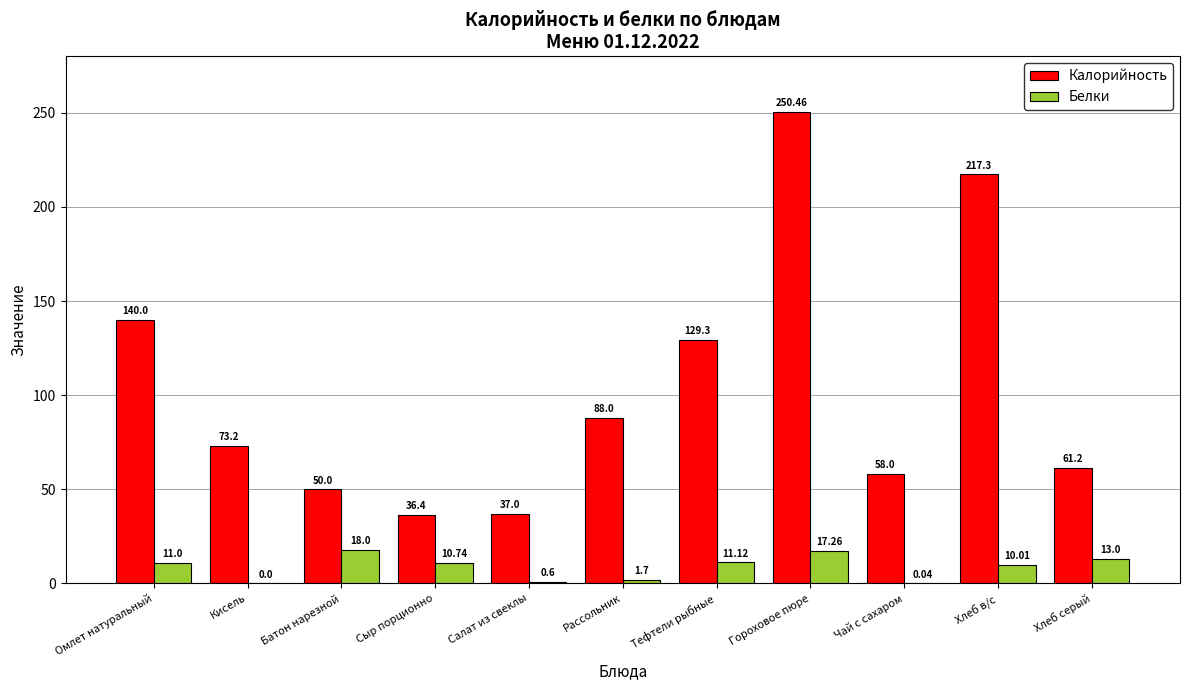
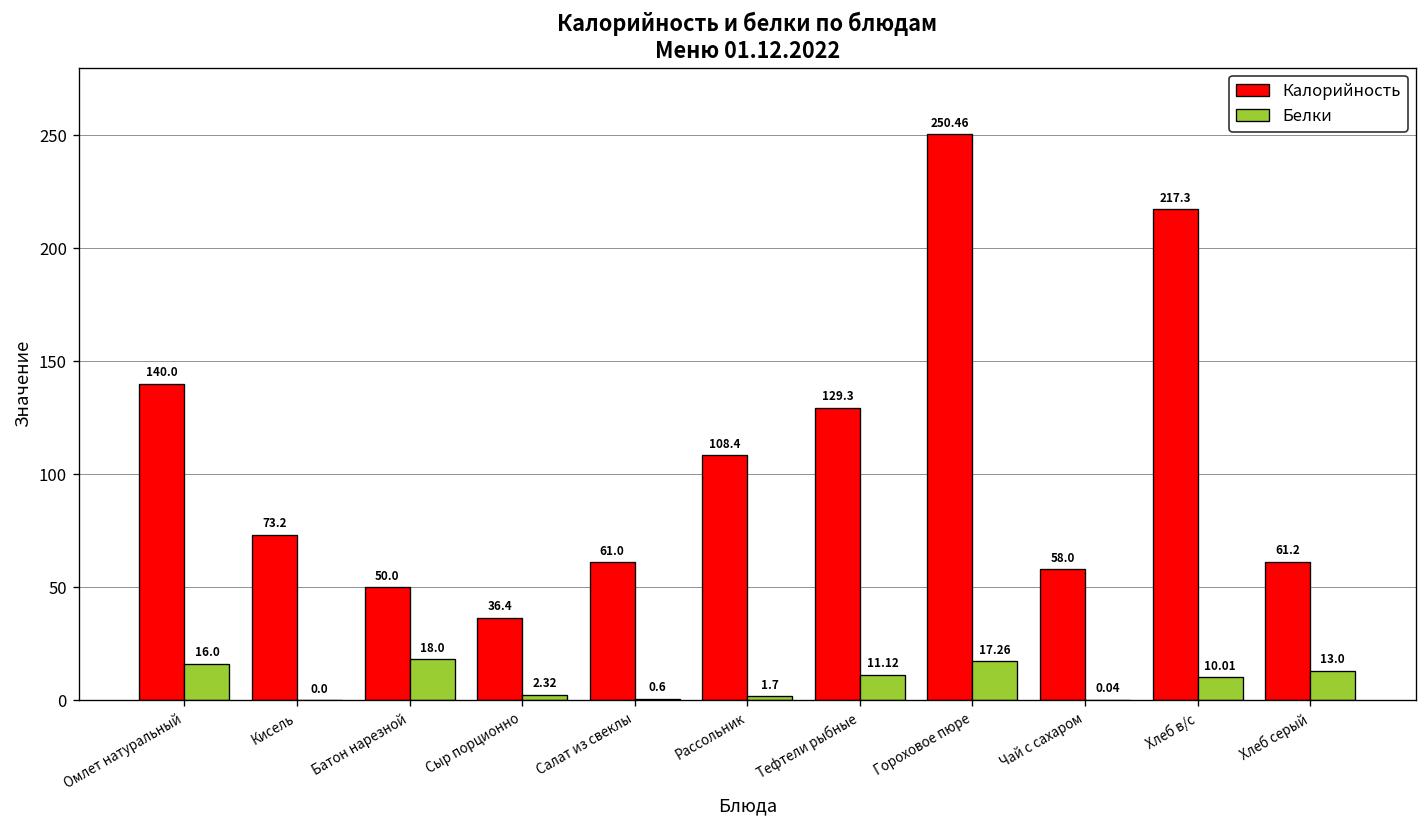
Белки, Омлет натуральный: 11.0 -> 16.0
Белки, Сыр порционно: 10.74 -> 2.32
Калорийность, Салат из свеклы: 37.0 -> 61.0
Калорийность, Рассольник: 88.0 -> 108.4
